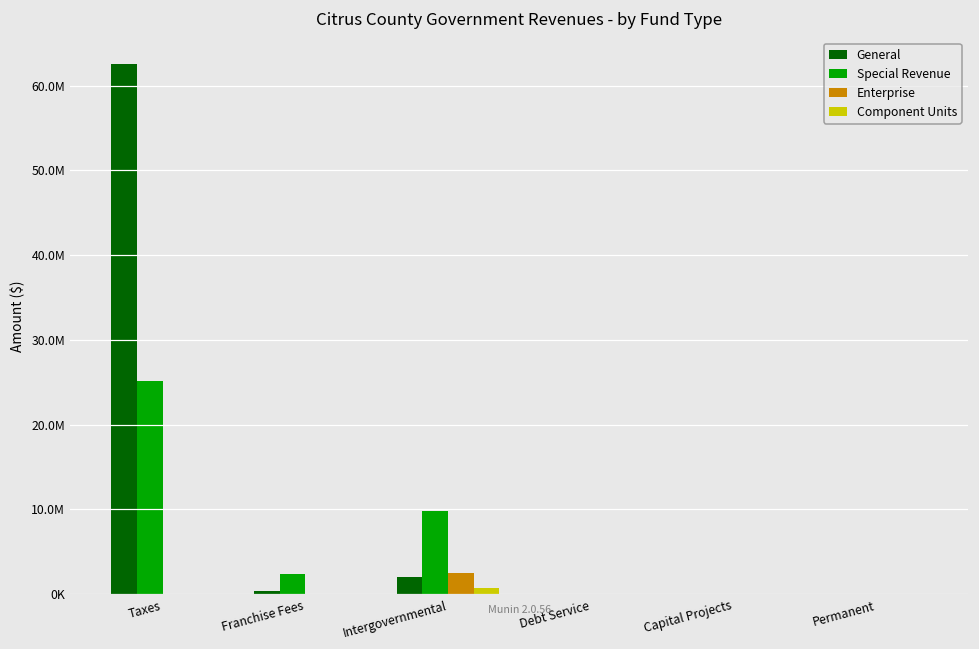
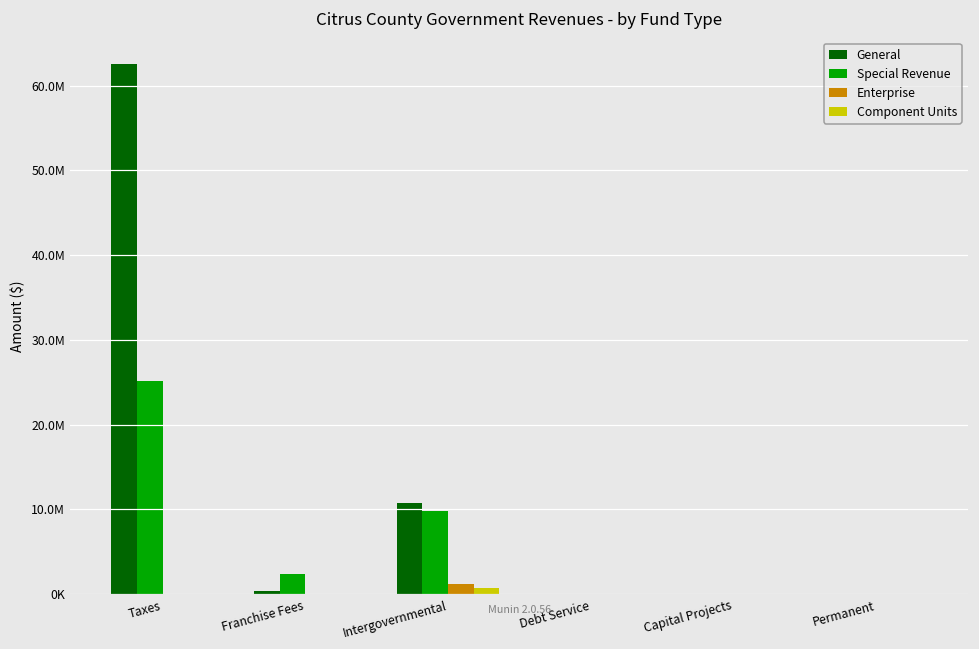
General, Intergovernmental: 2000000 -> 11000000
Enterprise, Intergovernmental: 3000000 -> 1000000
